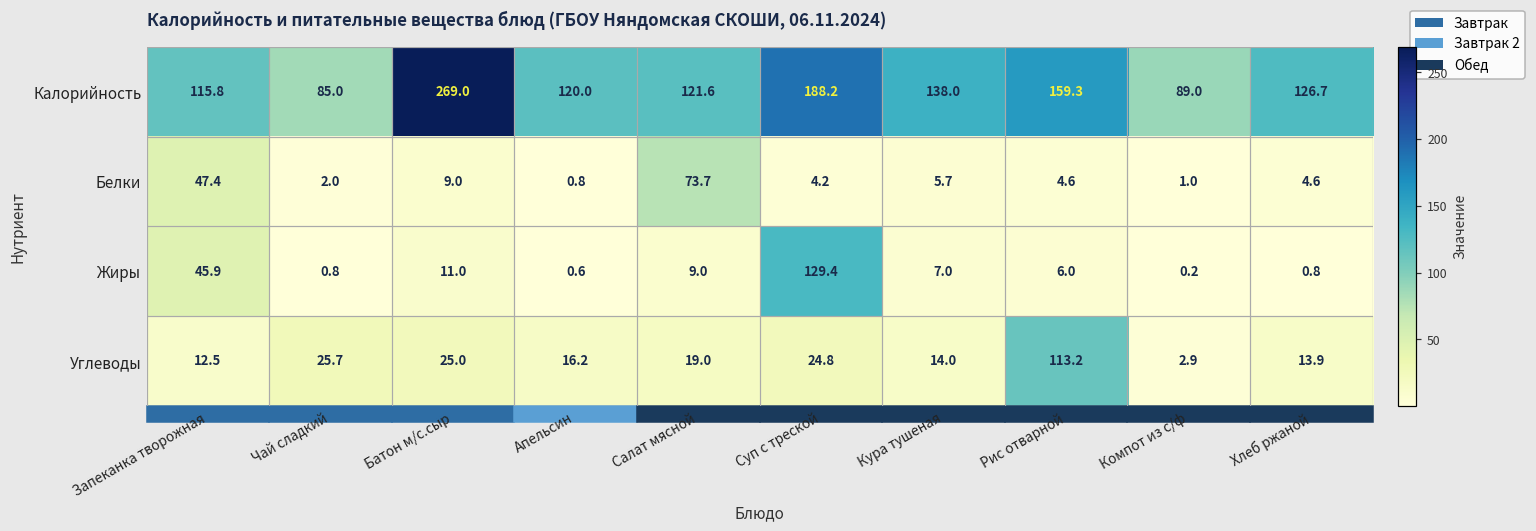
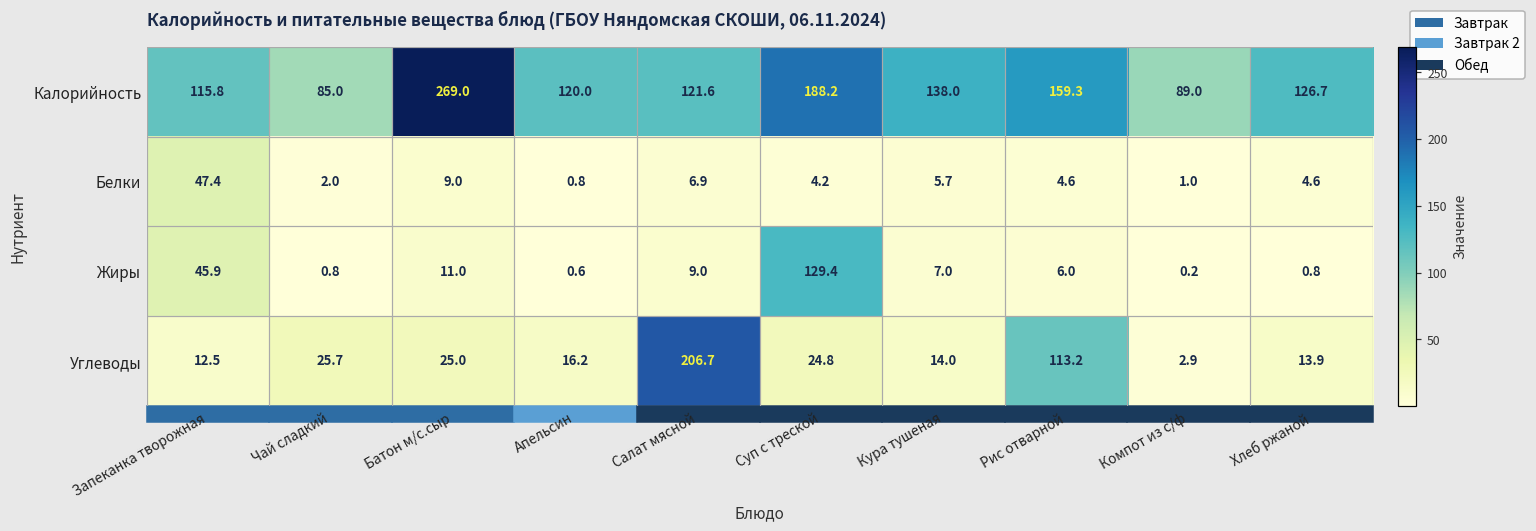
Белки, Салат мясной: 73.7 -> 6.9
Углеводы, Салат мясной: 19.0 -> 206.7
